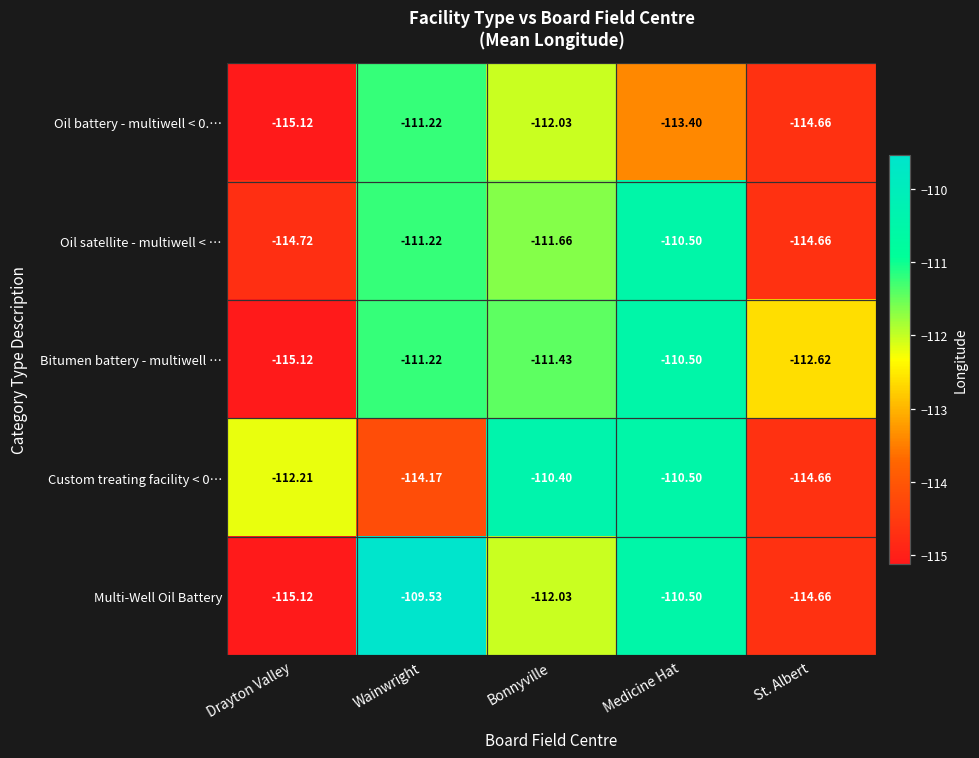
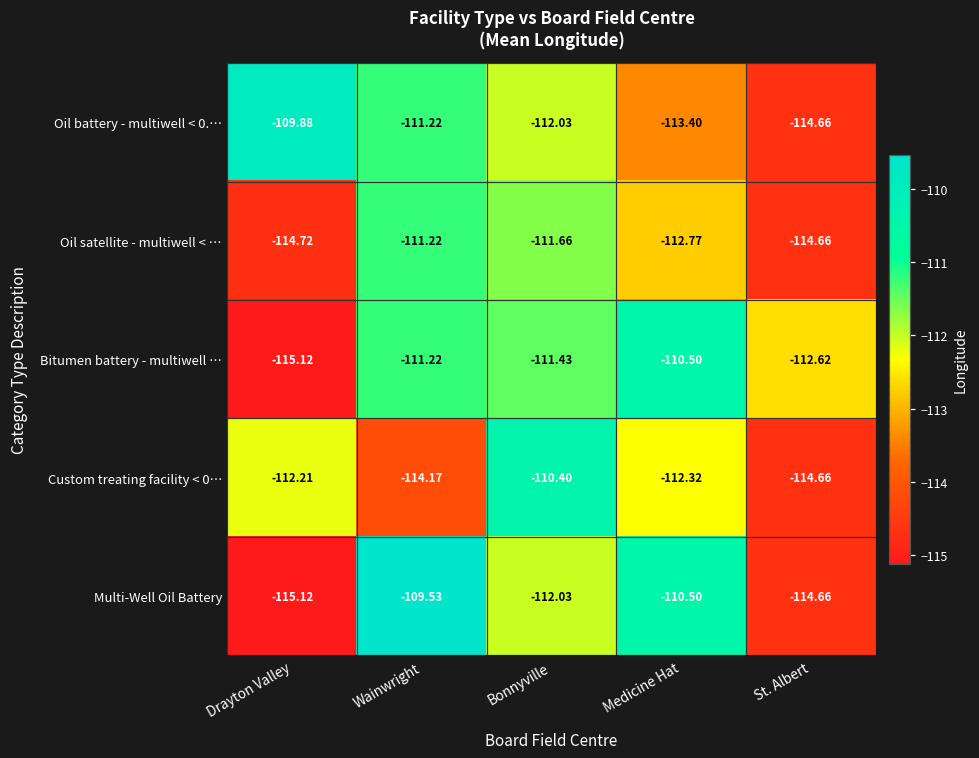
Oil battery - multiwell < 0.…, Drayton Valley: -115.12 -> -109.88
Oil satellite - multiwell < …, Medicine Hat: -110.50 -> -112.77
Custom treating facility < 0…, Medicine Hat: -110.50 -> -112.32
